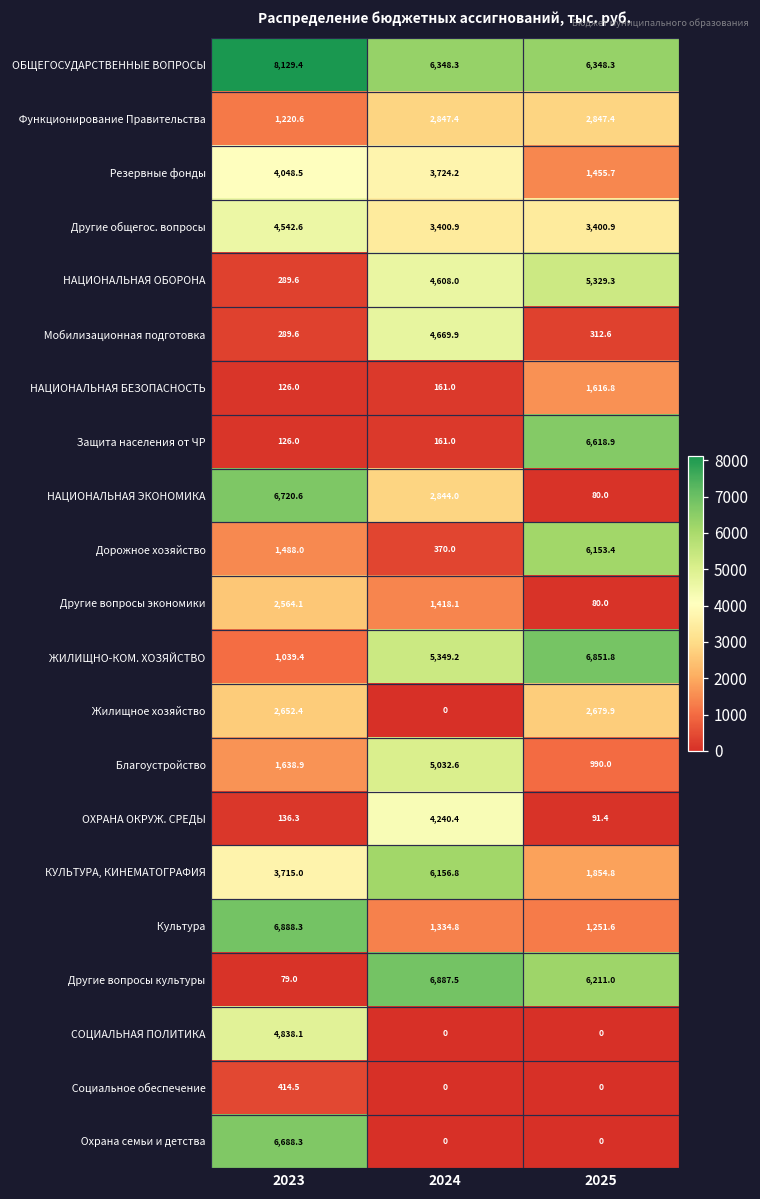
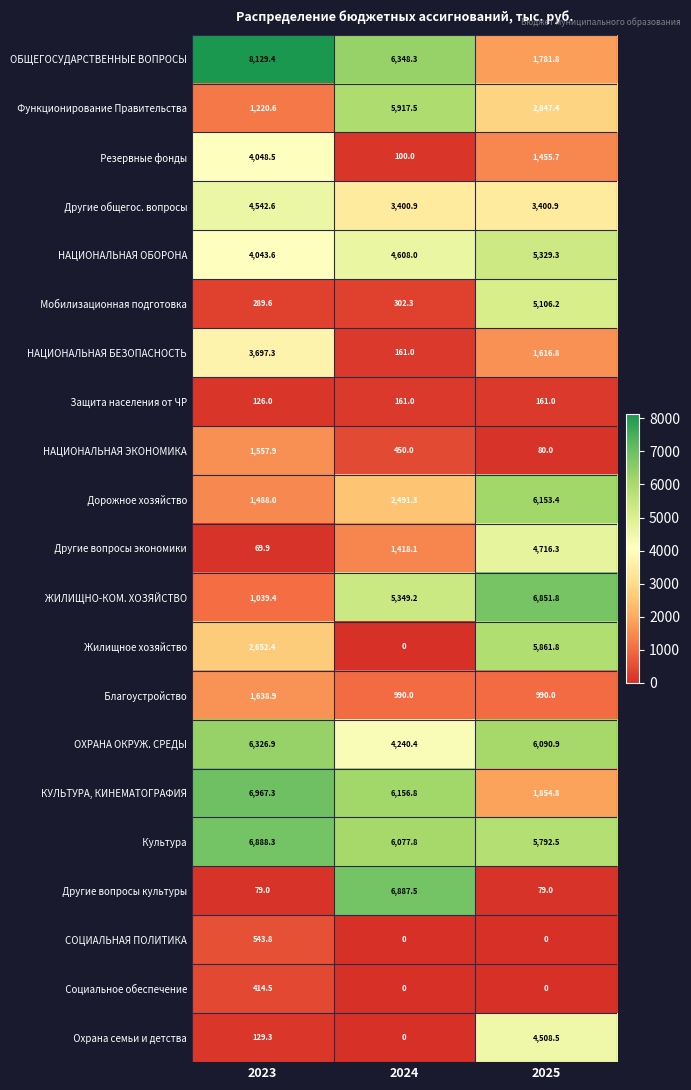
ОБЩЕГОСУДАРСТВЕННЫЕ ВОПРОСЫ, 2025: 6,348.3 -> 1,781.8
Функционирование Правительства, 2024: 2,847.4 -> 5,917.5
Резервные фонды, 2024: 3,724.2 -> 100.0
НАЦИОНАЛЬНАЯ ОБОРОНА, 2023: 289.6 -> 4,043.6
Мобилизационная подготовка, 2024: 4,669.9 -> 302.3
Мобилизационная подготовка, 2025: 312.6 -> 5,106.2
НАЦИОНАЛЬНАЯ БЕЗОПАСНОСТЬ, 2023: 126.0 -> 3,697.3
Защита населения от ЧР, 2025: 6,618.9 -> 161.0
НАЦИОНАЛЬНАЯ ЭКОНОМИКА, 2023: 6,720.6 -> 1,557.9
НАЦИОНАЛЬНАЯ ЭКОНОМИКА, 2024: 2,844.0 -> 450.0
Дорожное хозяйство, 2024: 370.0 -> 2,491.3
Другие вопросы экономики, 2023: 2,564.1 -> 69.9
Другие вопросы экономики, 2025: 80.0 -> 4,716.3
Жилищное хозяйство, 2025: 2,679.9 -> 5,861.8
Благоустройство, 2024: 5,032.6 -> 990.0
ОХРАНА ОКРУЖ. СРЕДЫ, 2023: 136.3 -> 6,326.9
ОХРАНА ОКРУЖ. СРЕДЫ, 2025: 91.4 -> 6,090.9
КУЛЬТУРА, КИНЕМАТОГРАФИЯ, 2023: 3,715.0 -> 6,967.3
Культура, 2024: 1,334.8 -> 6,077.8
Культура, 2025: 1,251.6 -> 5,792.5
Другие вопросы культуры, 2025: 6,211.0 -> 79.0
СОЦИАЛЬНАЯ ПОЛИТИКА, 2023: 4,838.1 -> 543.8
Охрана семьи и детства, 2023: 6,688.3 -> 129.3
Охрана семьи и детства, 2025: 0 -> 4,508.5
